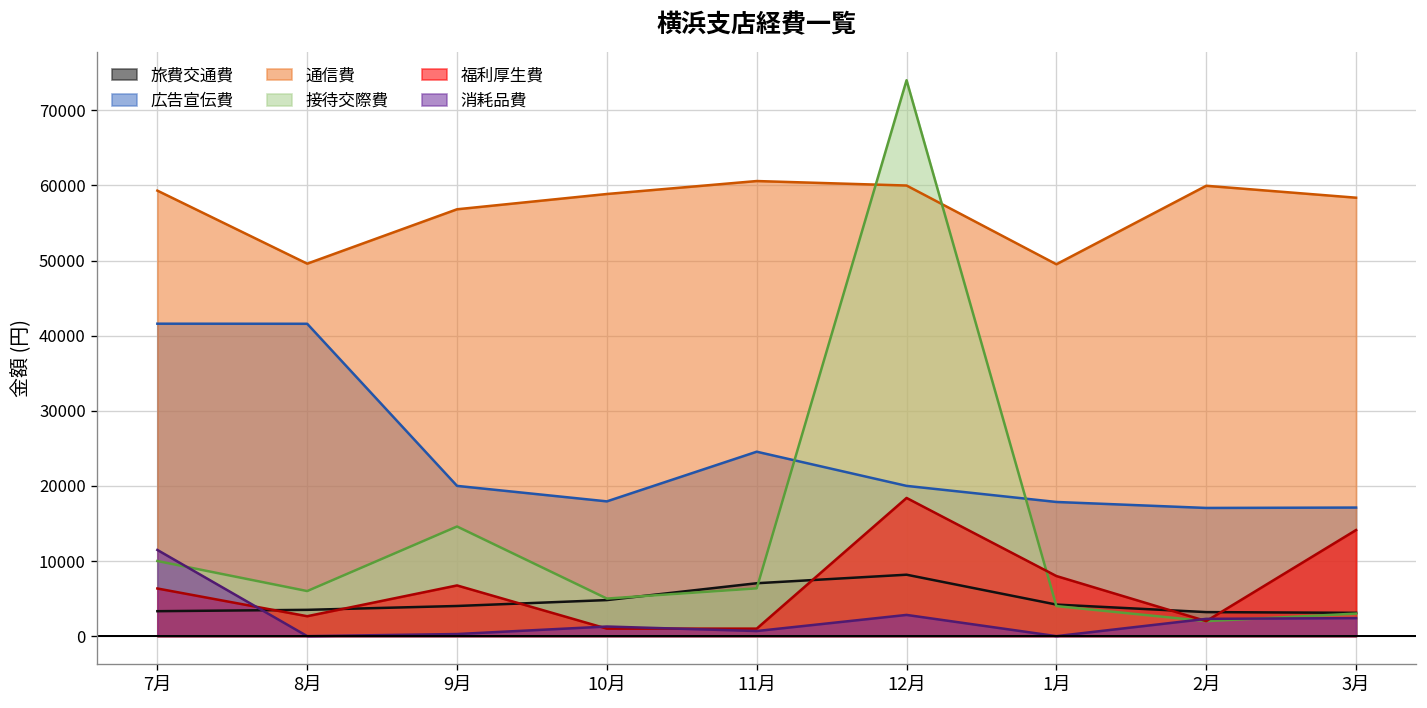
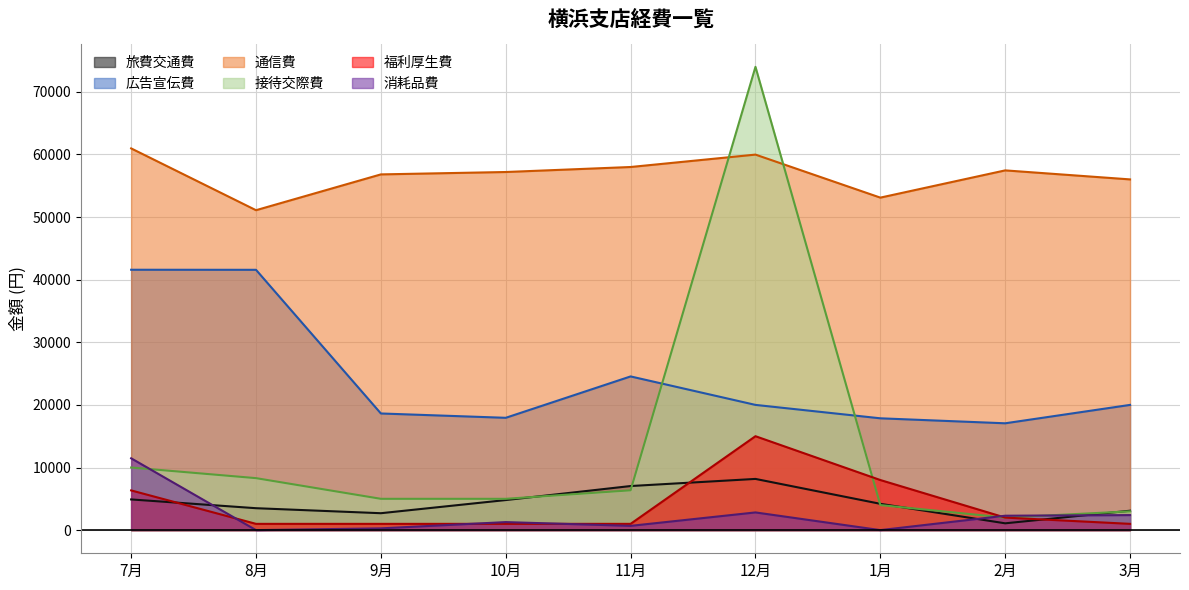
旅費交通費, 7月: 3000 -> 5000
通信費, 7月: 59000 -> 61000
通信費, 8月: 50000 -> 51000
接待交際費, 8月: 6000 -> 8000
福利厚生費, 8月: 3000 -> 1000
旅費交通費, 9月: 4000 -> 3000
広告宣伝費, 9月: 20000 -> 19000
接待交際費, 9月: 15000 -> 5000
福利厚生費, 9月: 7000 -> 1000
通信費, 10月: 59000 -> 57000
通信費, 11月: 61000 -> 58000
福利厚生費, 12月: 18000 -> 15000
通信費, 1月: 50000 -> 53000
旅費交通費, 2月: 3000 -> 1000
通信費, 2月: 60000 -> 57000
広告宣伝費, 3月: 17000 -> 20000
通信費, 3月: 58000 -> 56000
福利厚生費, 3月: 14000 -> 1000
